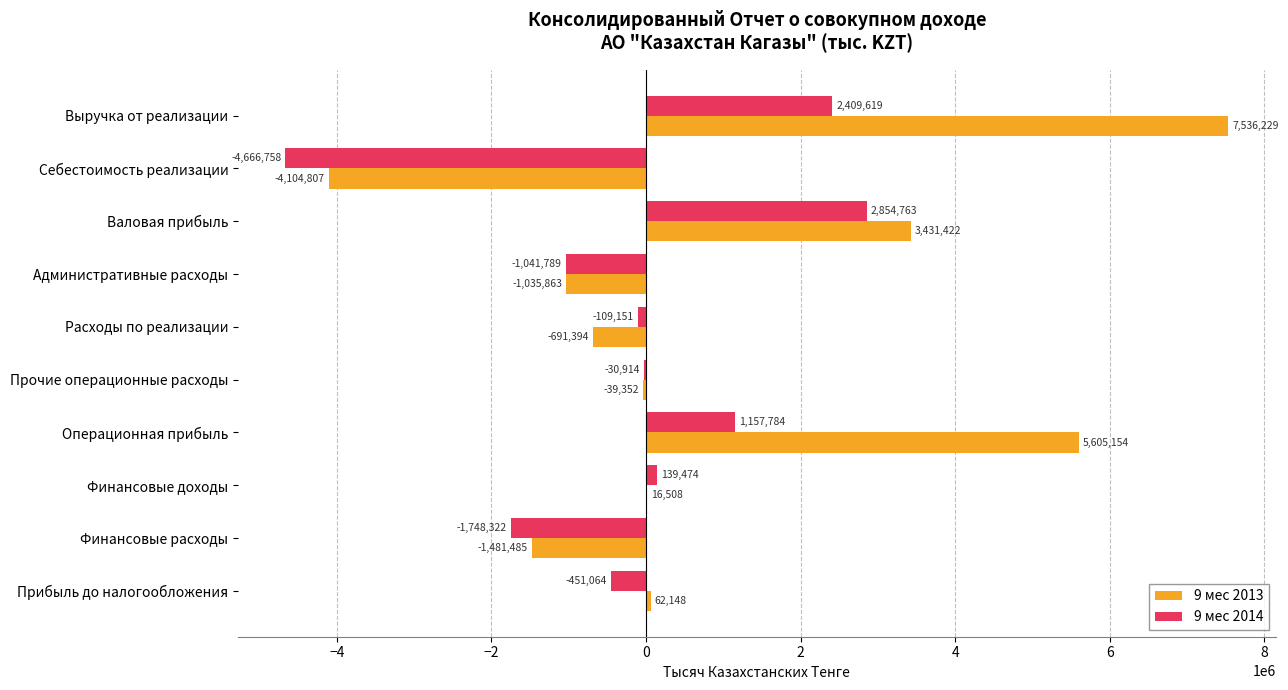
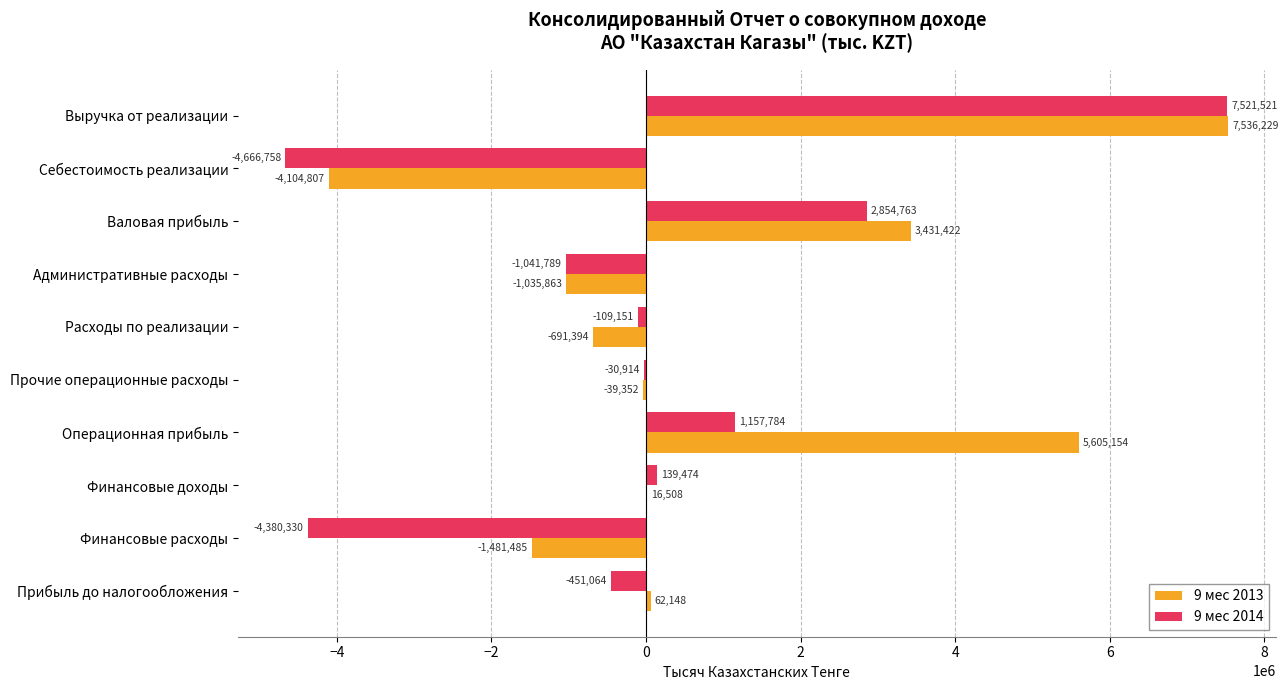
9 мес 2014, Выручка от реализации: 2,409,619 -> 7,521,521
9 мес 2014, Финансовые расходы: -1,748,322 -> -4,380,330
